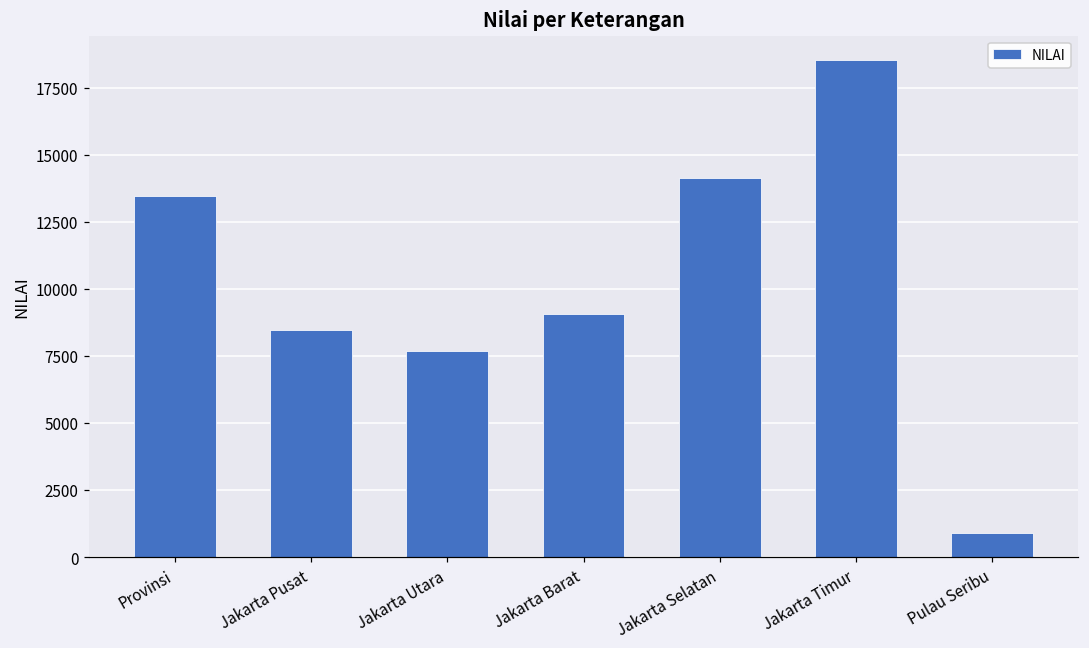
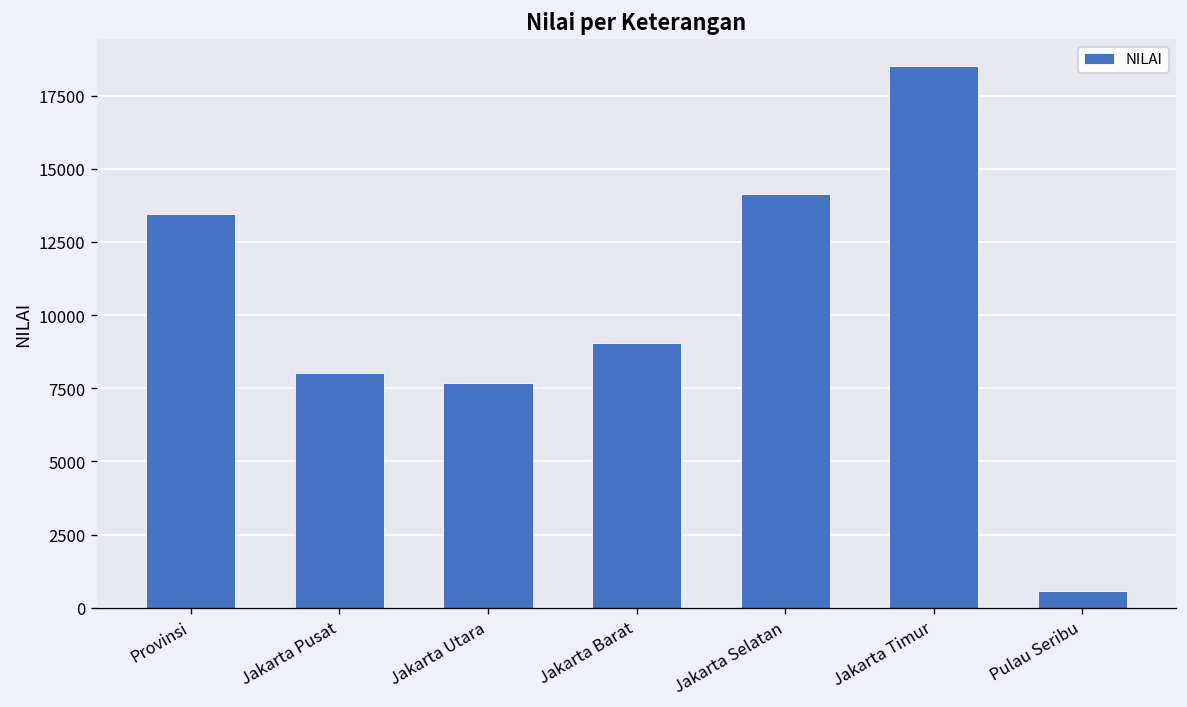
Jakarta Pusat: 8500 -> 8000
Pulau Seribu: 900 -> 600
